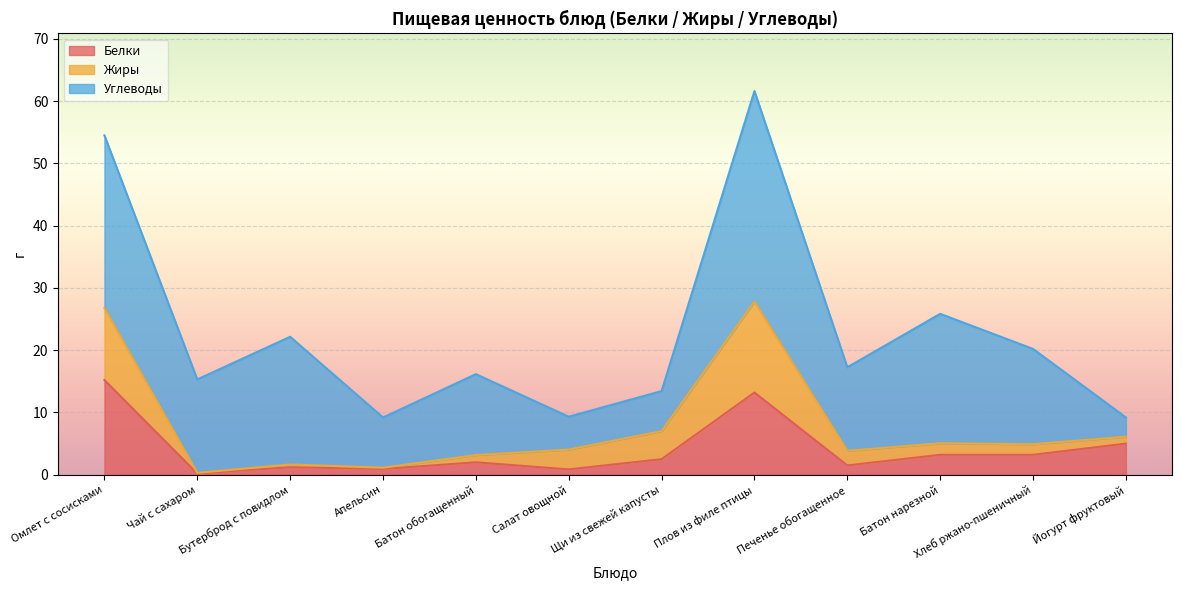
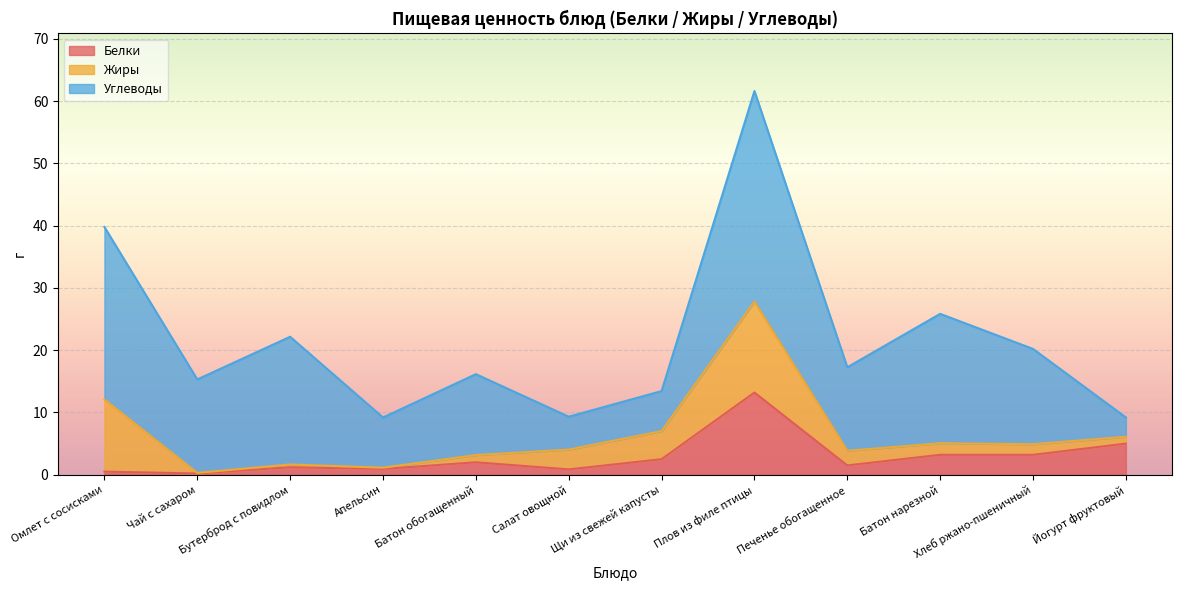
Белки, Омлет с сосисками: 15 -> 1
